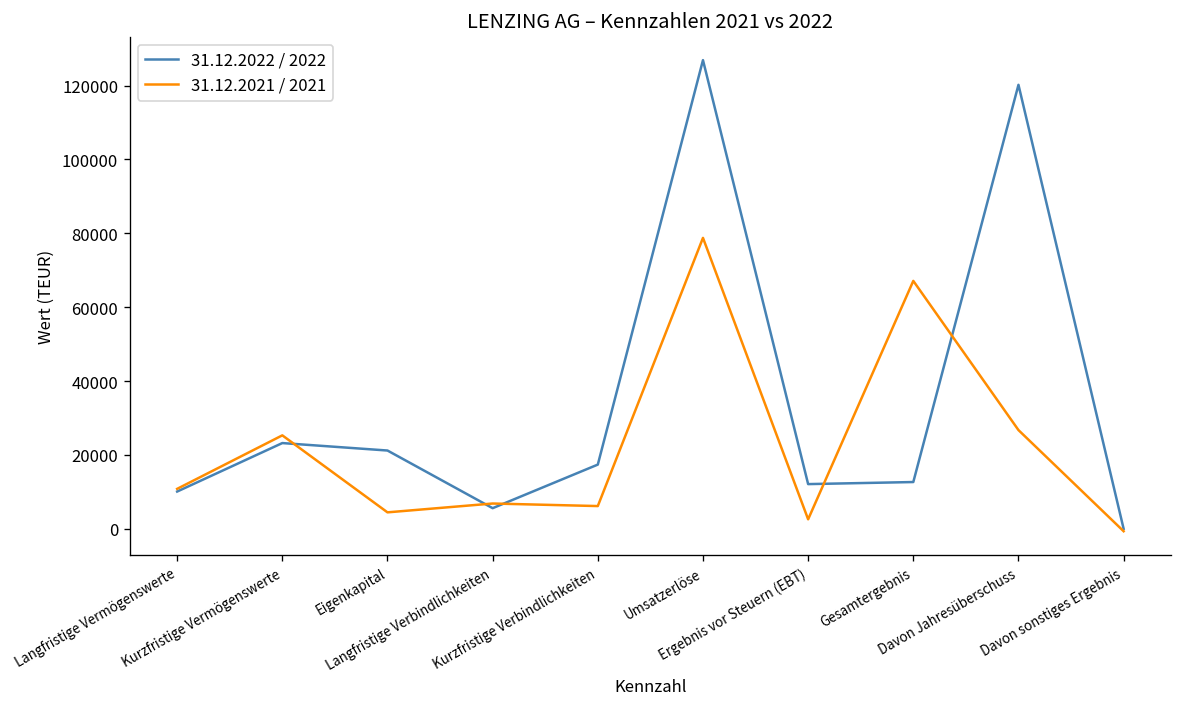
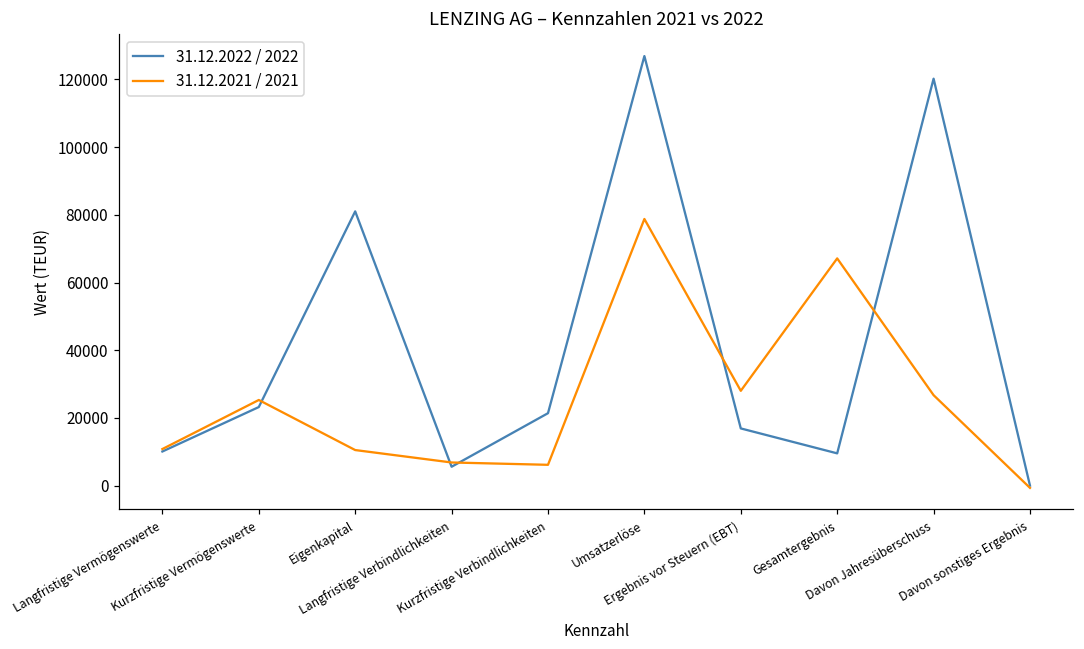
31.12.2022 / 2022, Eigenkapital: 21000 -> 81000
31.12.2021 / 2021, Eigenkapital: 4000 -> 11000
31.12.2022 / 2022, Kurzfristige Verbindlichkeiten: 17000 -> 21000
31.12.2022 / 2022, Ergebnis vor Steuern (EBT): 12000 -> 17000
31.12.2021 / 2021, Ergebnis vor Steuern (EBT): 3000 -> 28000
31.12.2022 / 2022, Gesamtergebnis: 13000 -> 10000
